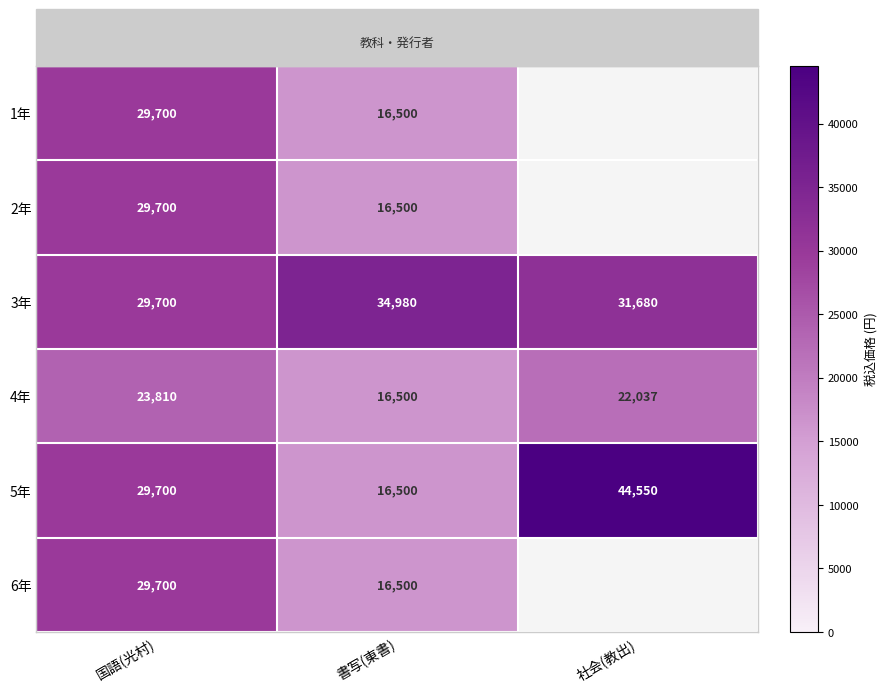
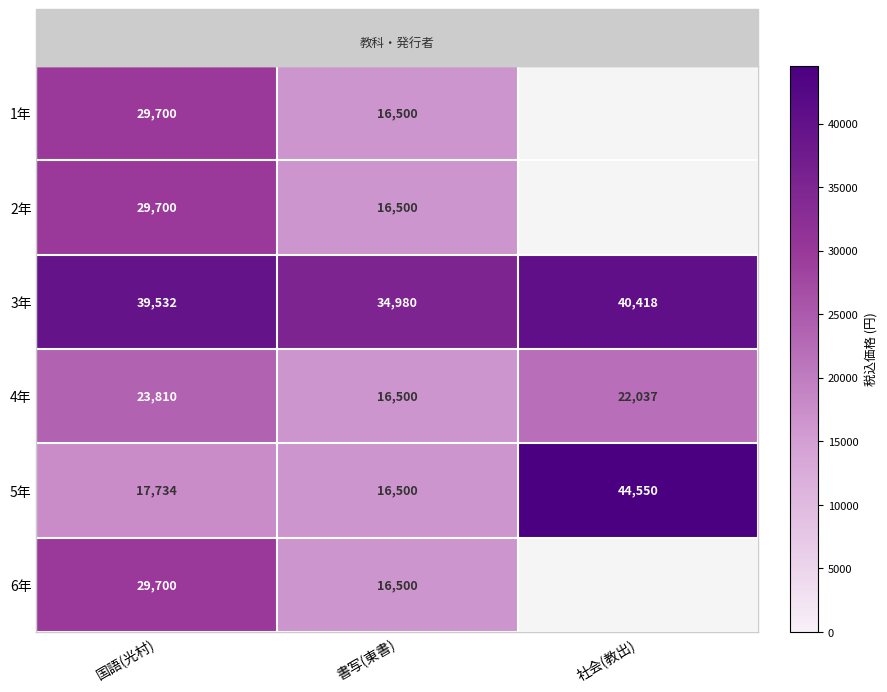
3年, 国語(光村): 29,700 -> 39,532
3年, 社会(教出): 31,680 -> 40,418
5年, 国語(光村): 29,700 -> 17,734
